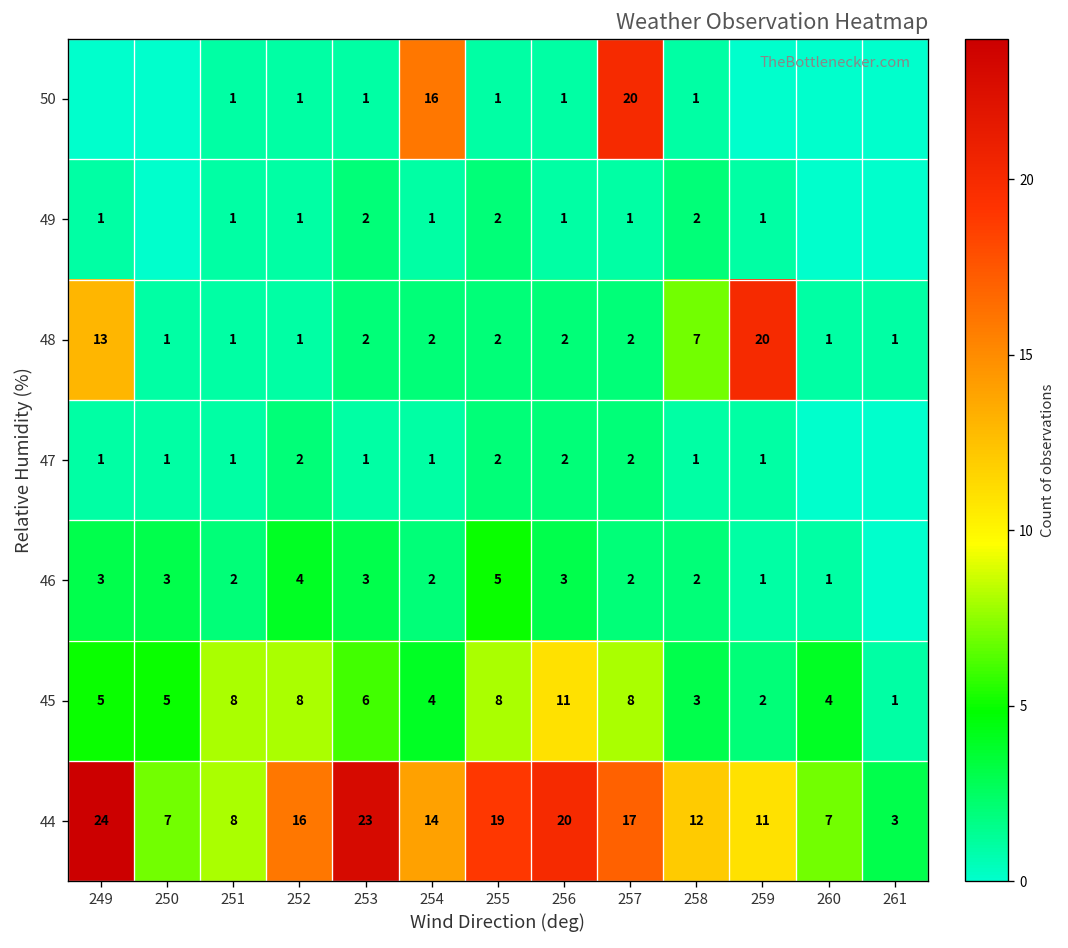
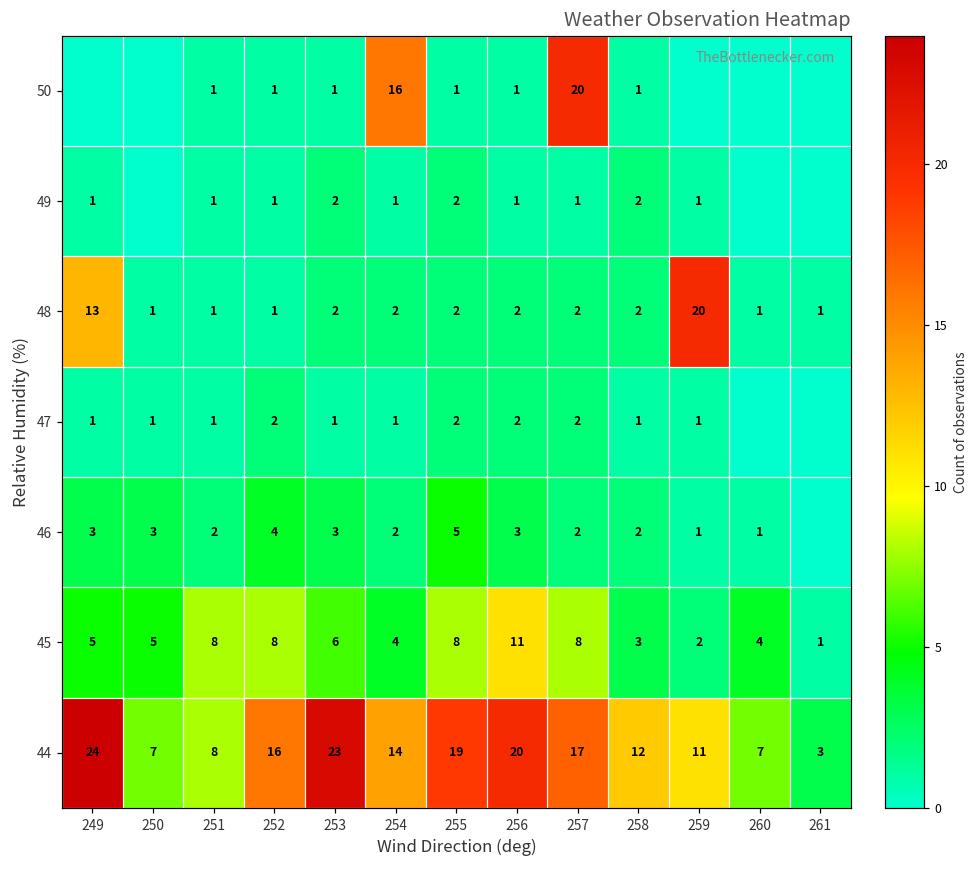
48, 258: 7 -> 2
